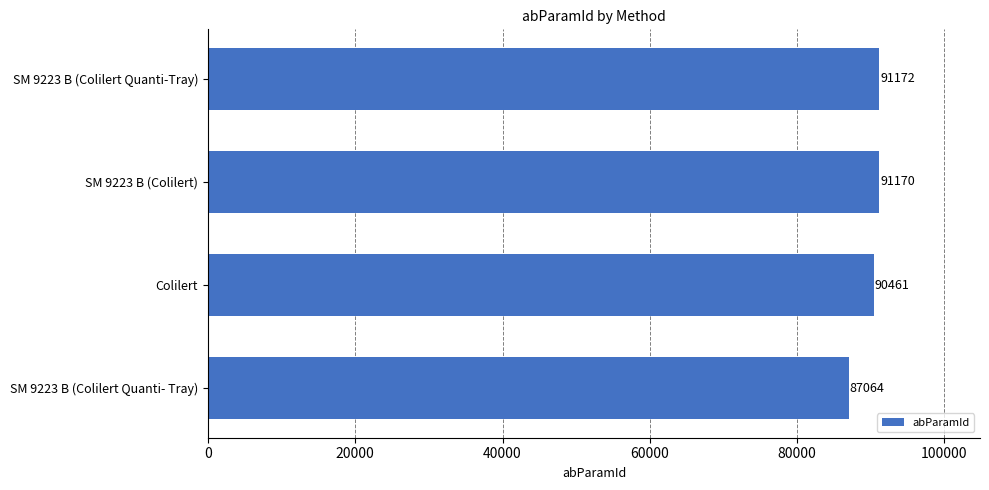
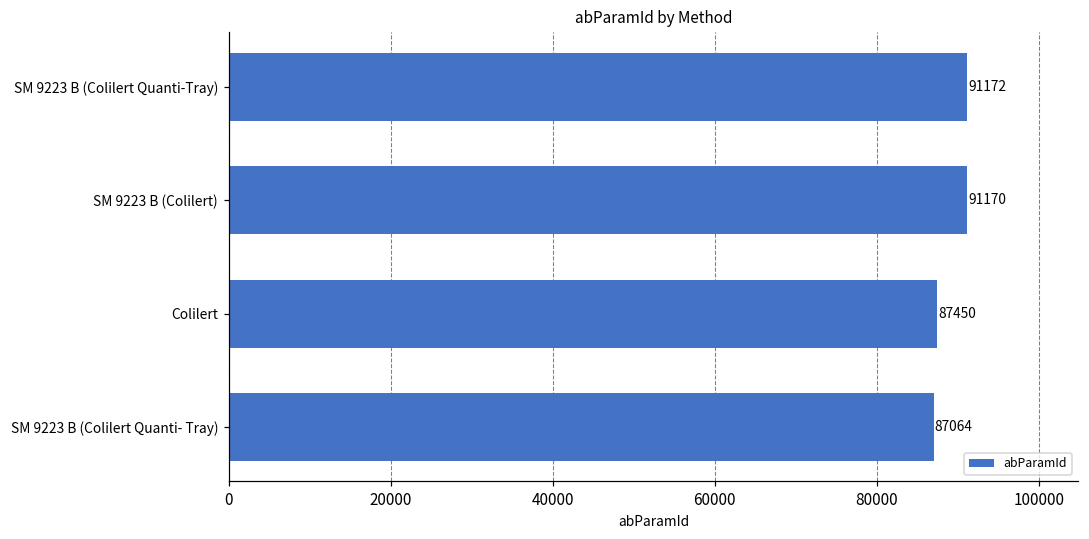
Colilert: 90461 -> 87450
